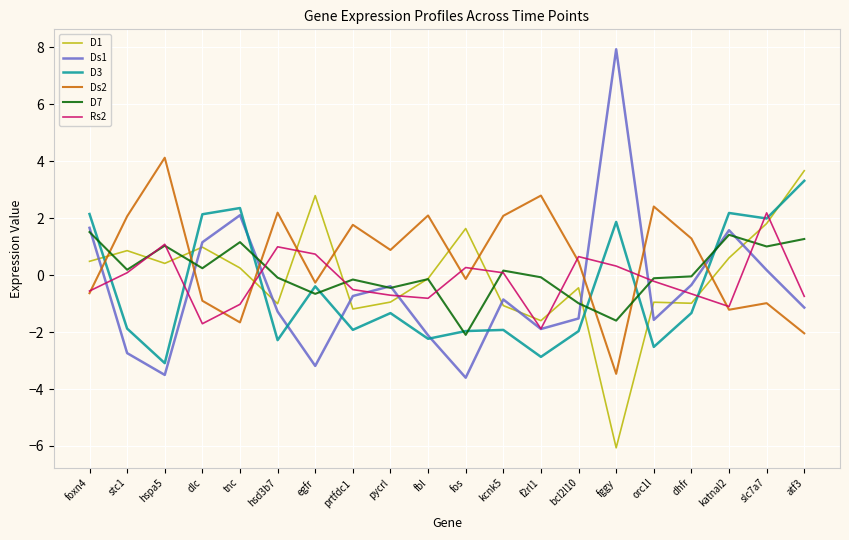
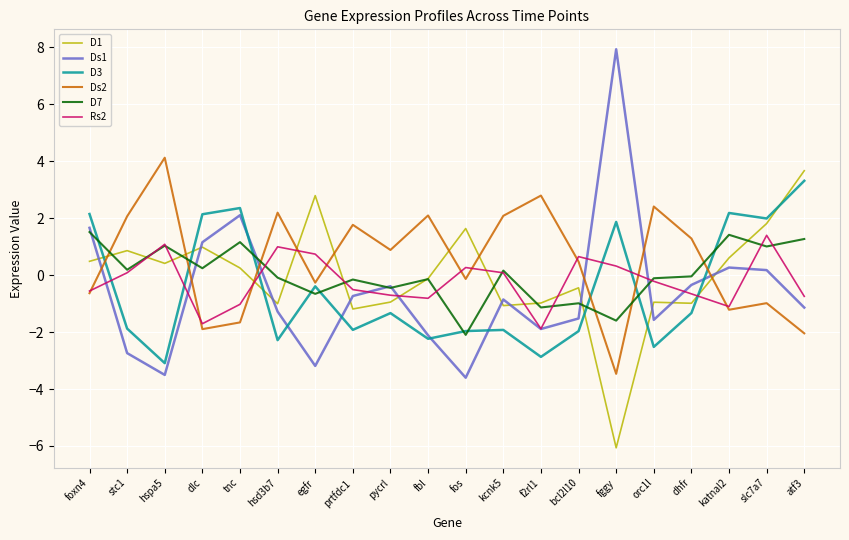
Ds2, dlc: -0.9 -> -1.9
D1, f2rl1: -1.6 -> -1.0
D7, f2rl1: -0.1 -> -1.1
Ds1, katnal2: 1.6 -> 0.3
Rs2, slc7a7: 2.2 -> 1.4
